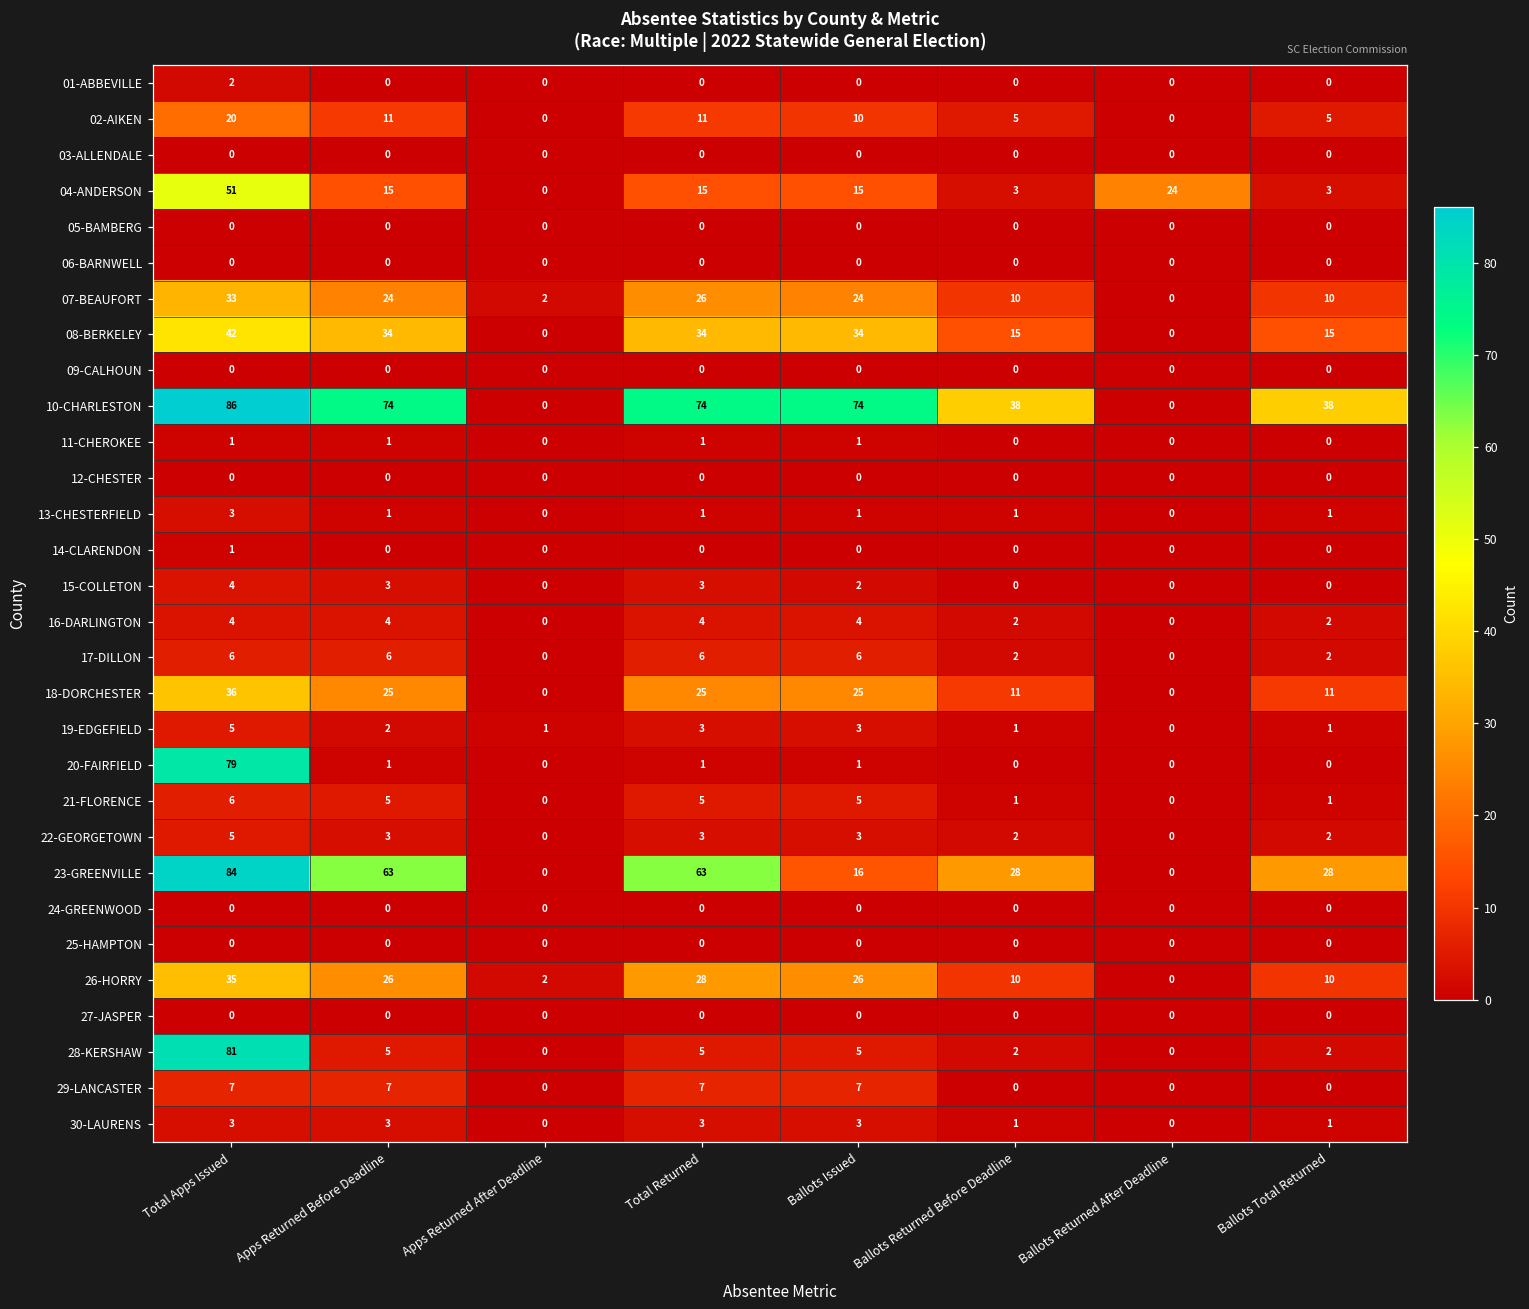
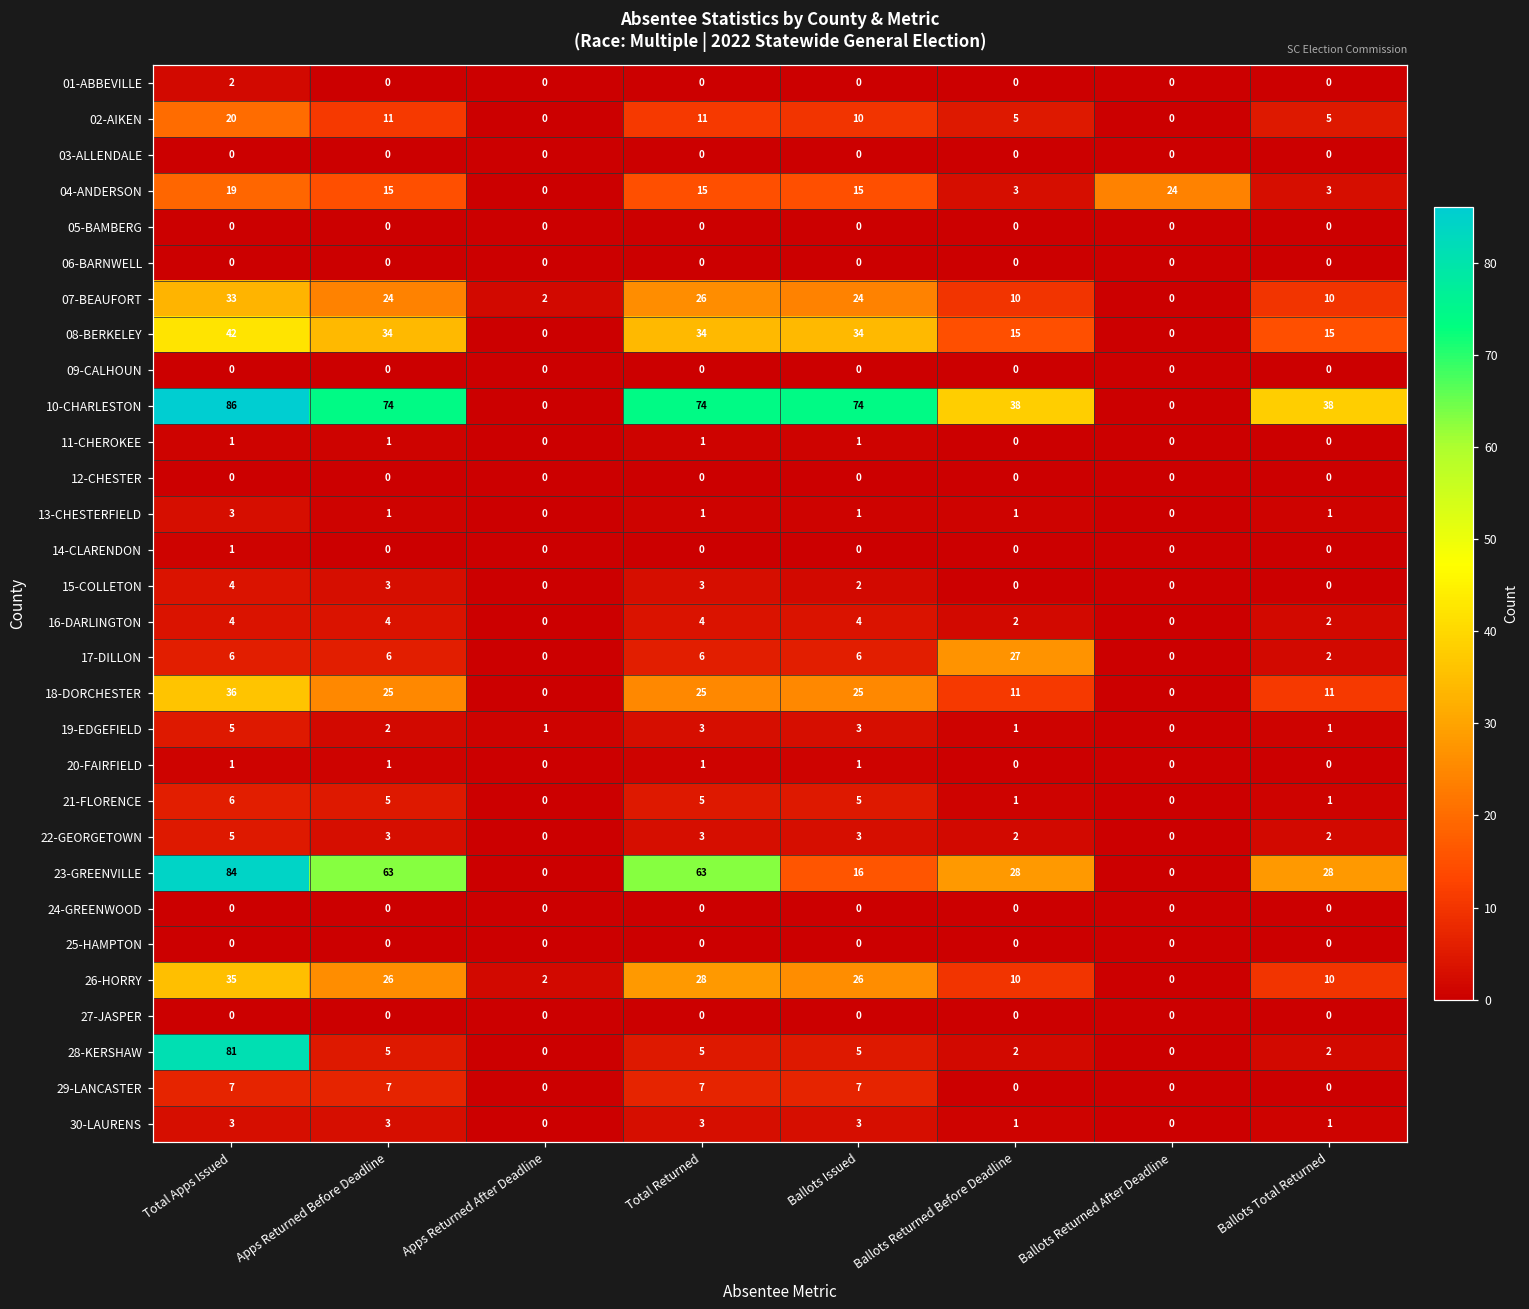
04-ANDERSON, Total Apps Issued: 51 -> 19
17-DILLON, Ballots Returned Before Deadline: 2 -> 27
20-FAIRFIELD, Total Apps Issued: 79 -> 1
